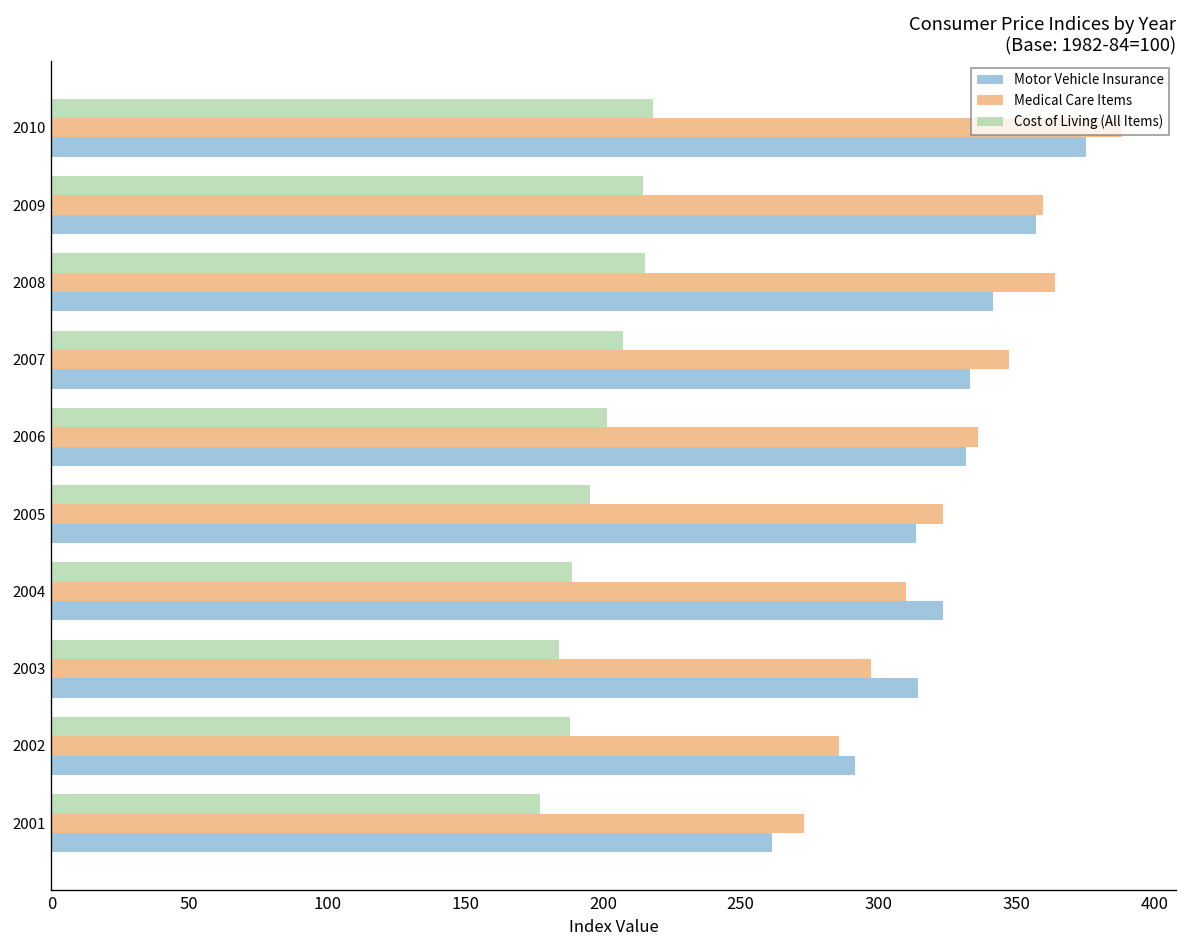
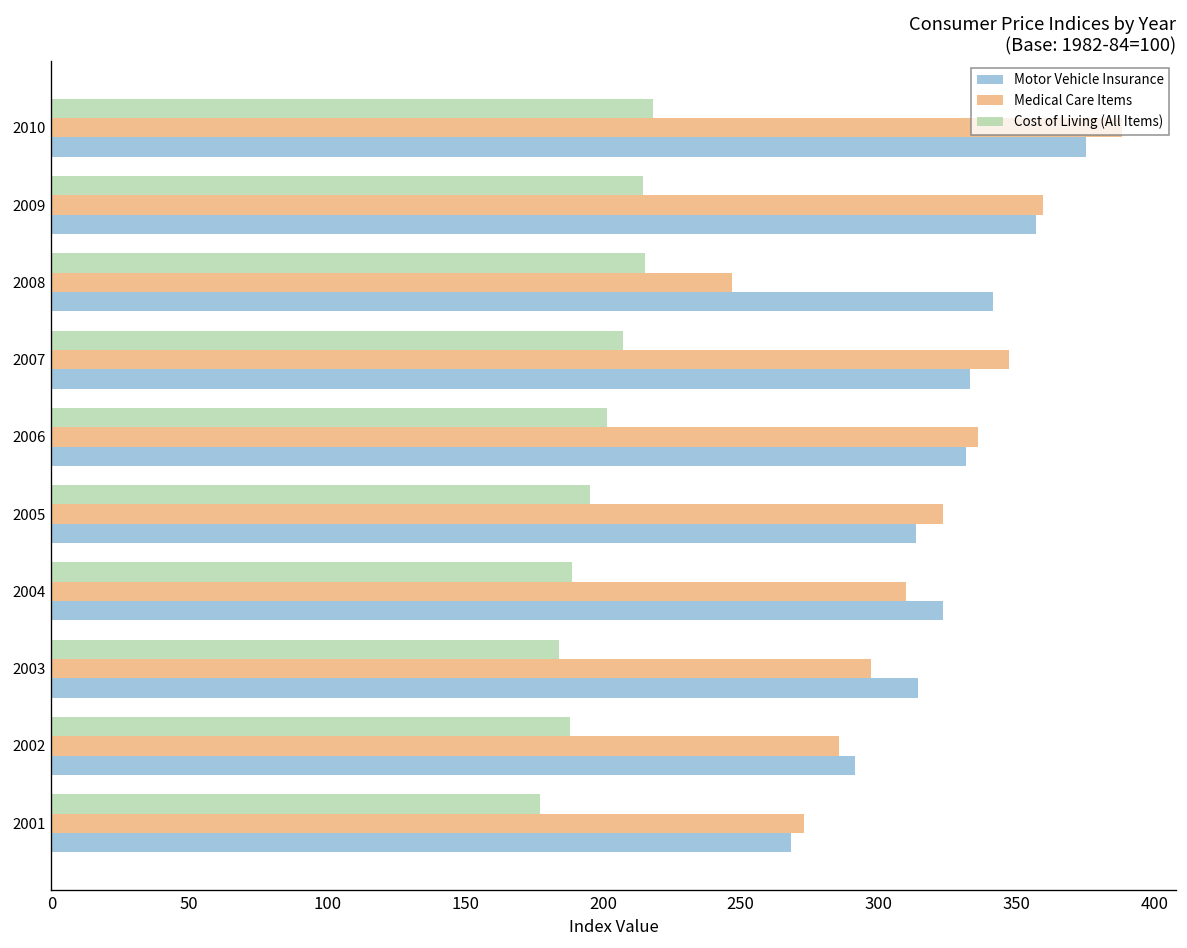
Medical Care Items, 2008: 364 -> 247
Motor Vehicle Insurance, 2001: 261 -> 268
